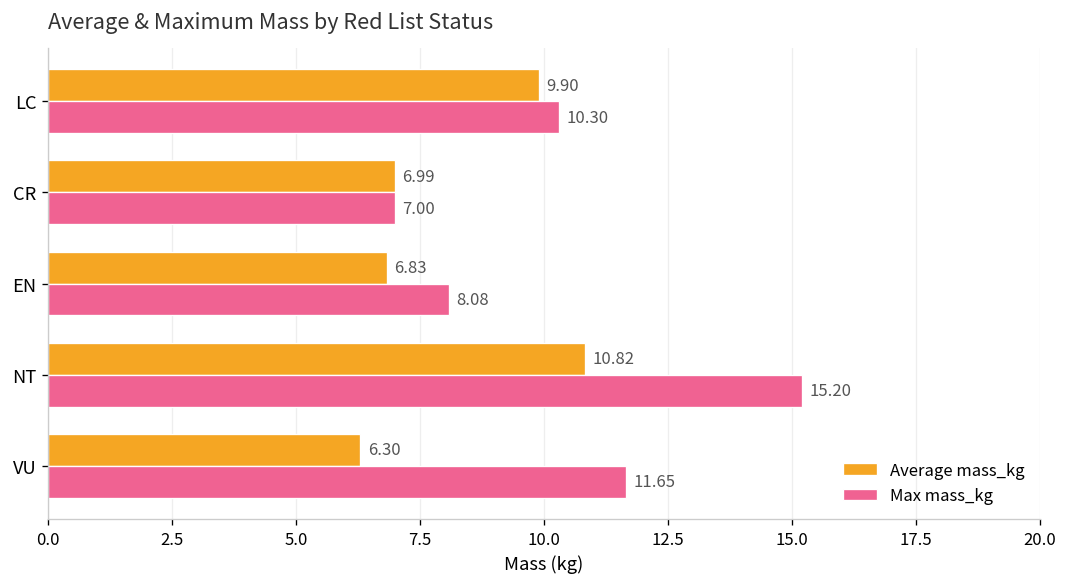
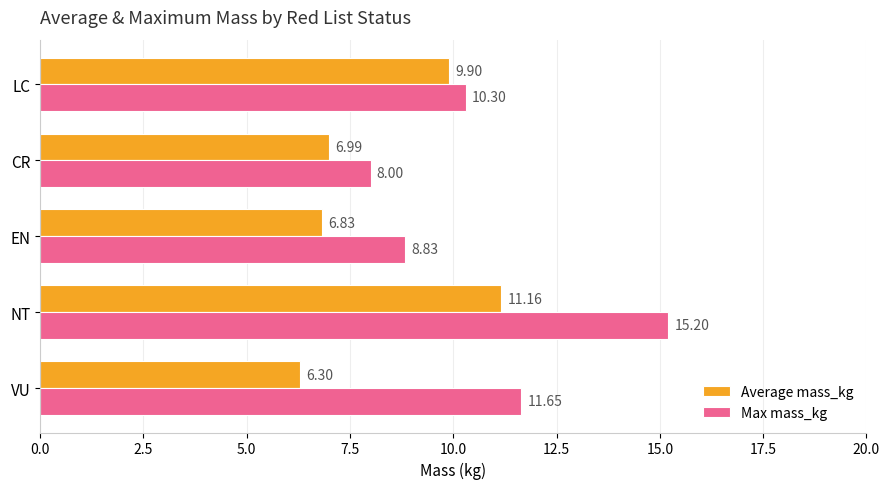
Max mass_kg, CR: 7.00 -> 8.00
Max mass_kg, EN: 8.08 -> 8.83
Average mass_kg, NT: 10.82 -> 11.16
